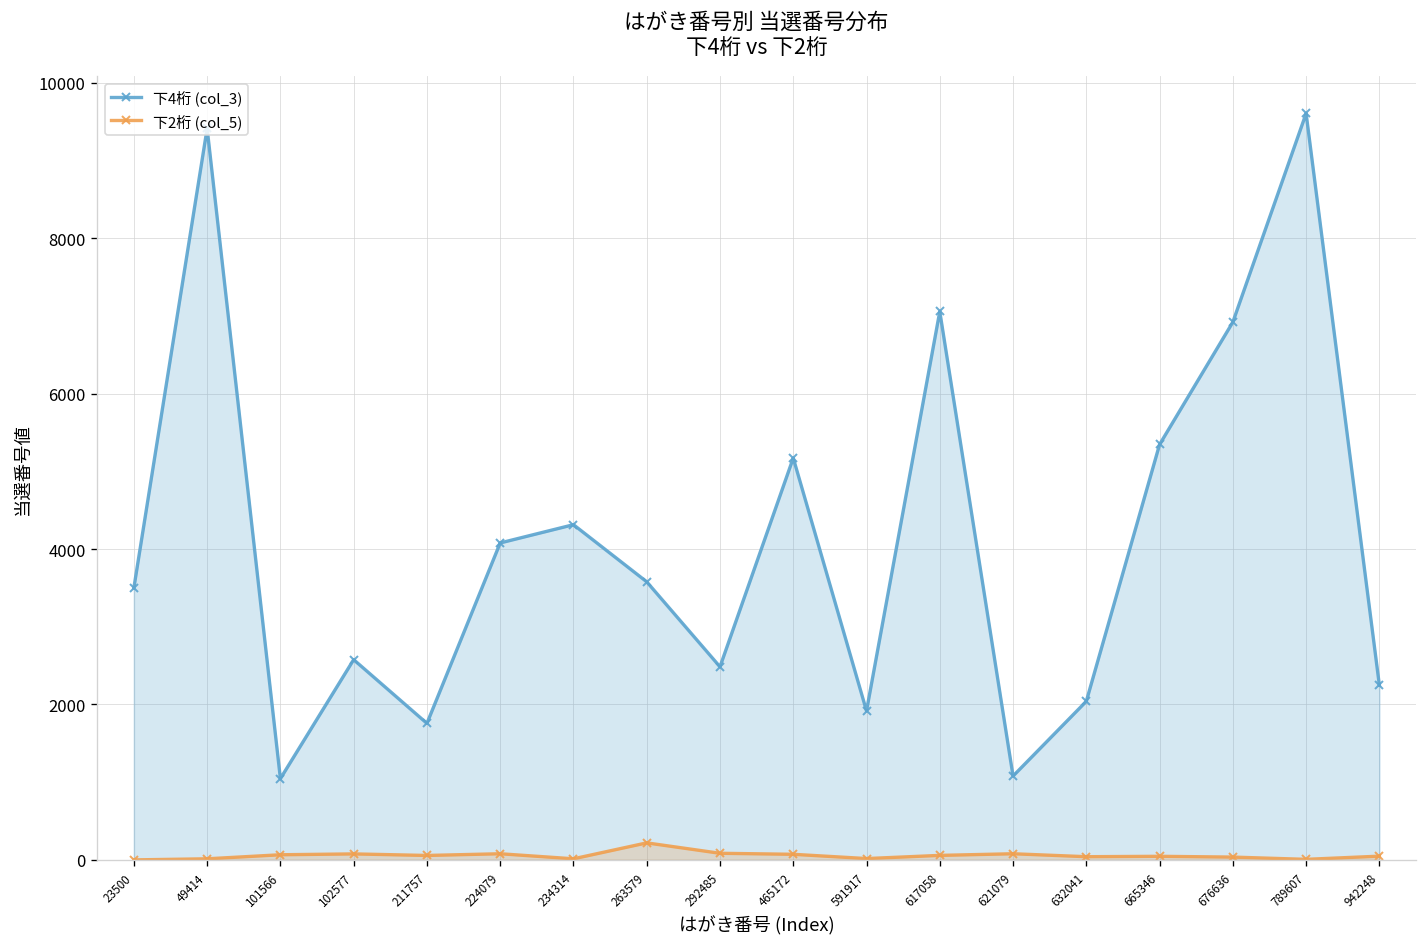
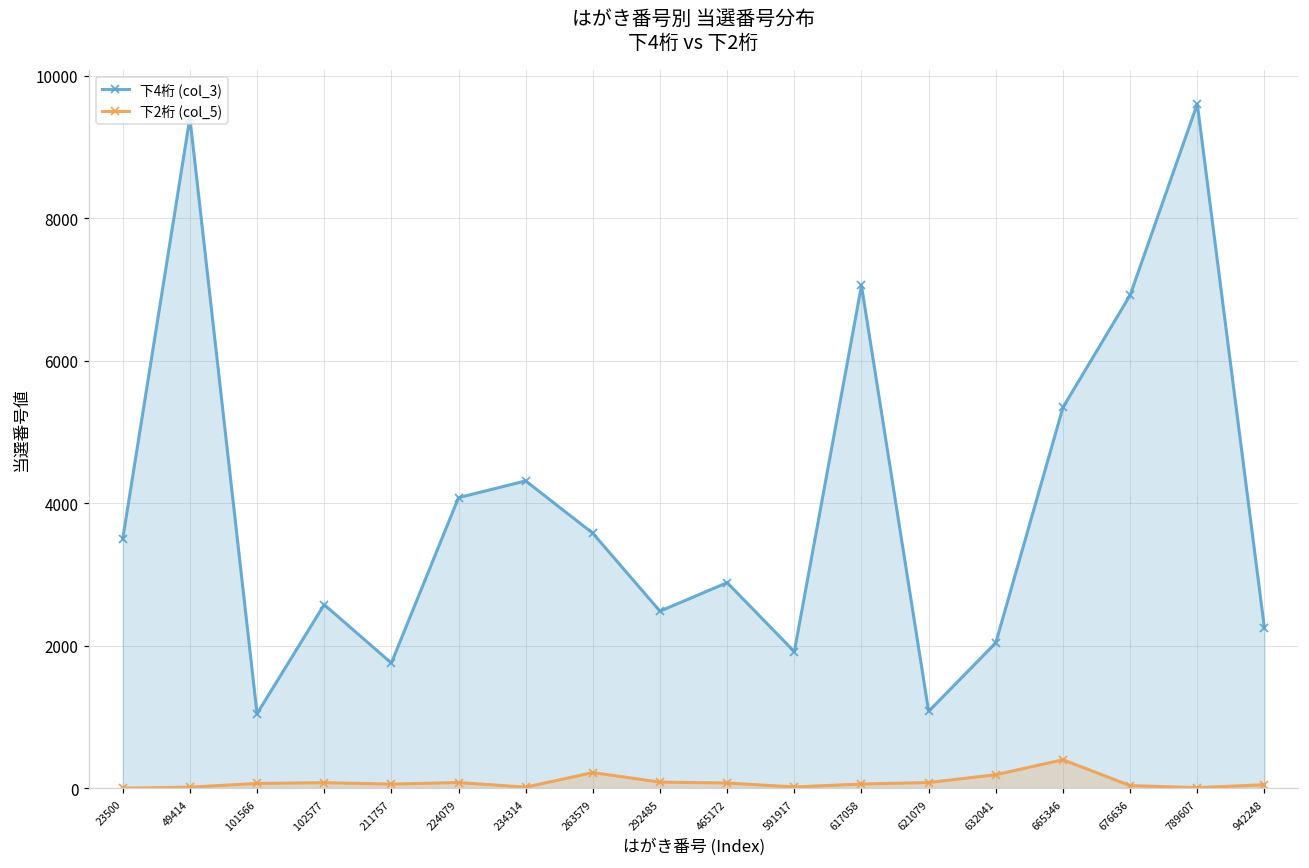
下4桁 (col_3), 465172: 5200 -> 2900
下2桁 (col_5), 632041: 0 -> 200
下2桁 (col_5), 665346: 0 -> 400
